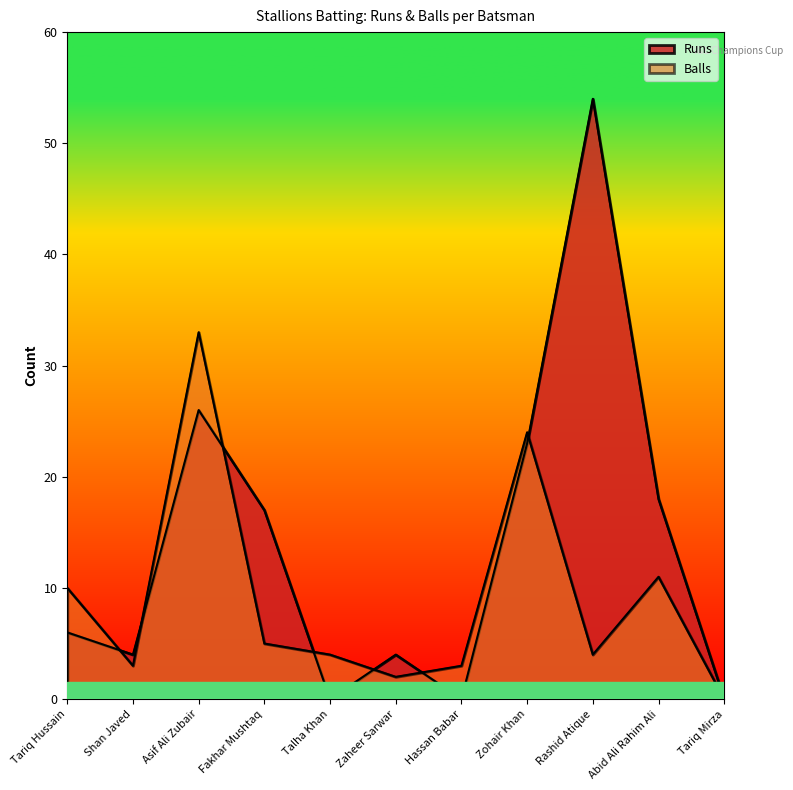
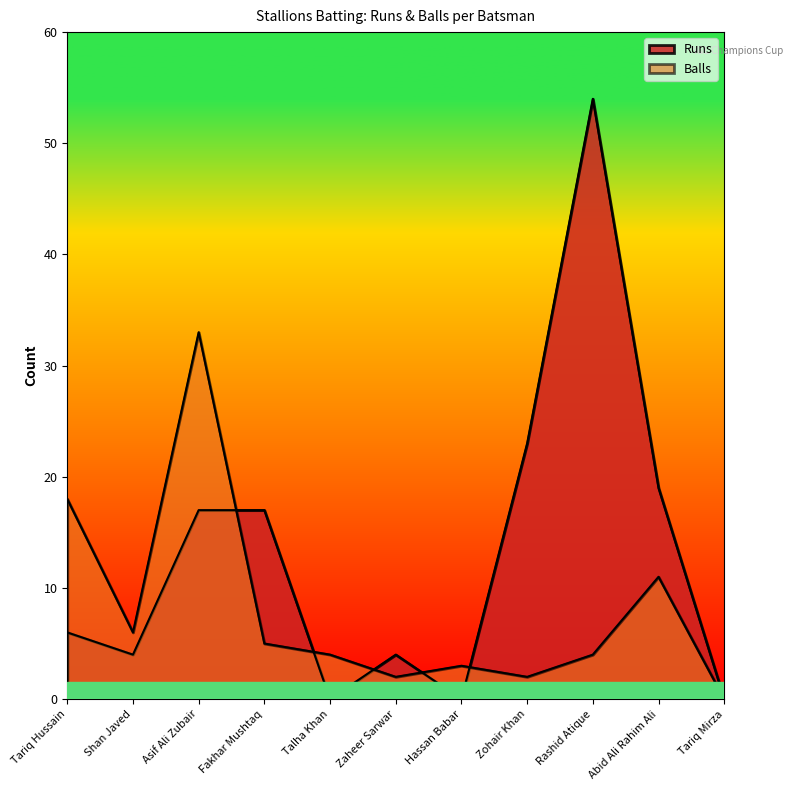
Balls, Tariq Hussain: 10 -> 18
Balls, Shan Javed: 3 -> 6
Runs, Asif Ali Zubair: 26 -> 17
Balls, Zohair Khan: 24 -> 2
Runs, Abid Ali Rahim Ali: 18 -> 19
